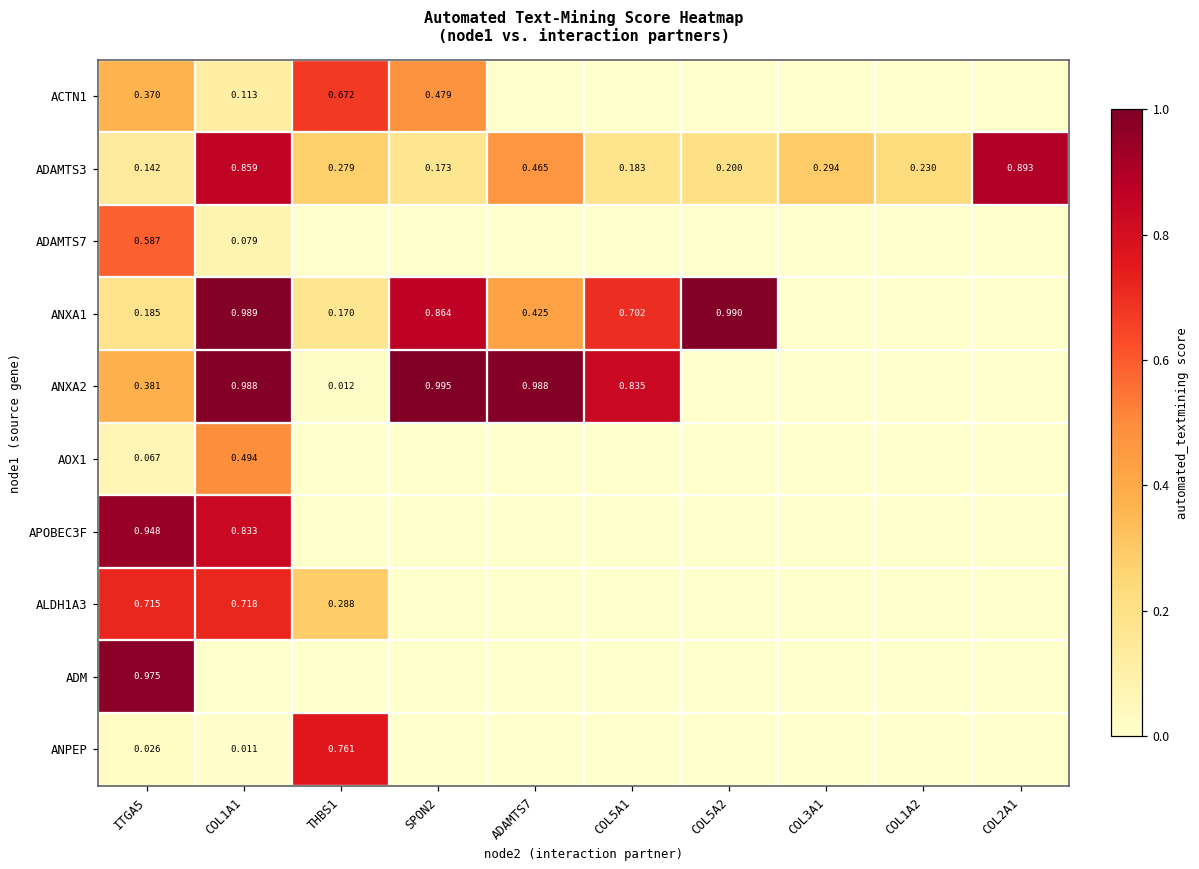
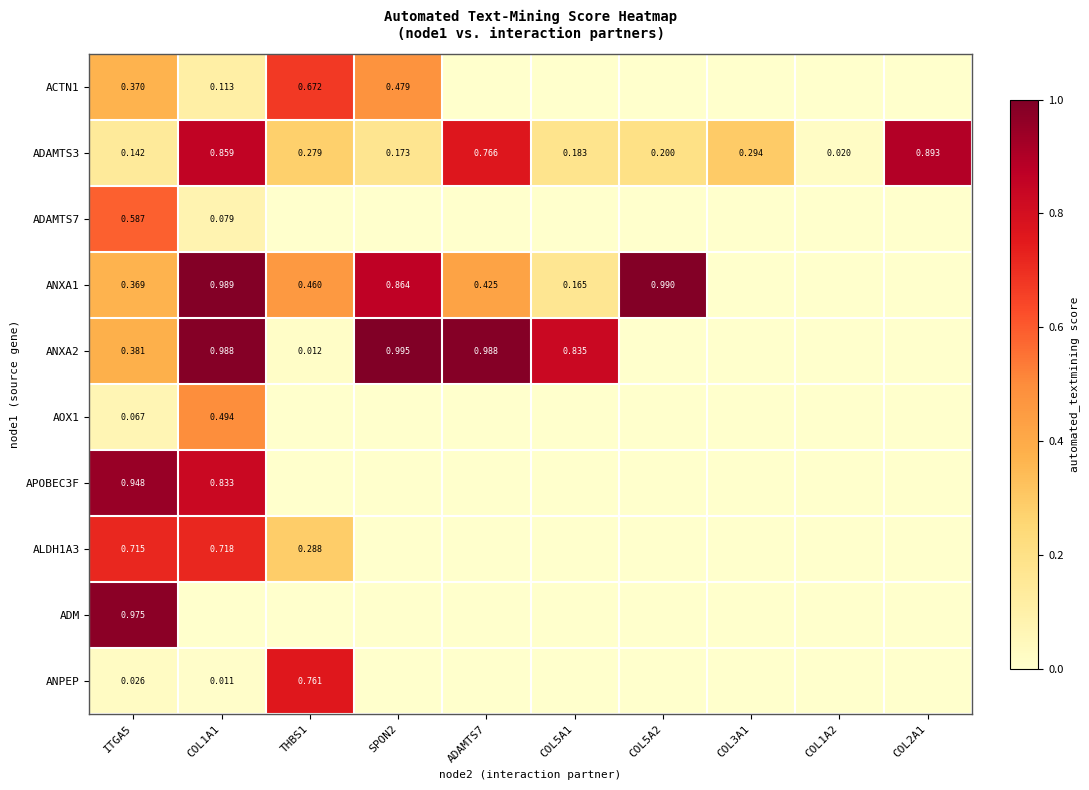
ADAMTS3, ADAMTS7: 0.465 -> 0.766
ADAMTS3, COL1A2: 0.230 -> 0.020
ANXA1, ITGA5: 0.185 -> 0.369
ANXA1, THBS1: 0.170 -> 0.460
ANXA1, COL5A1: 0.702 -> 0.165
